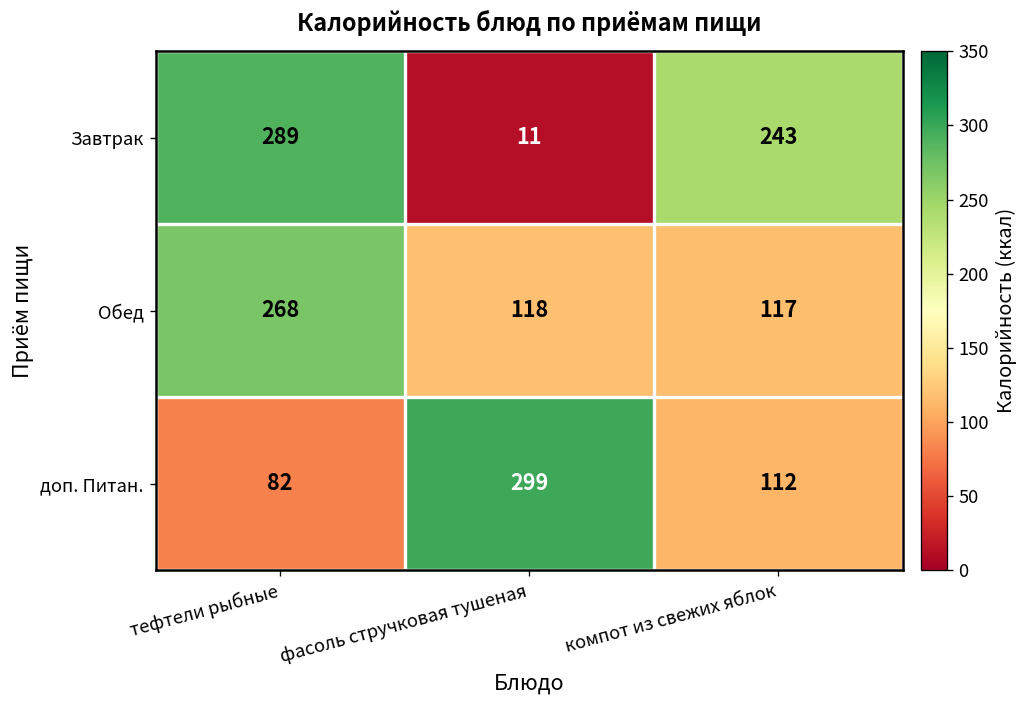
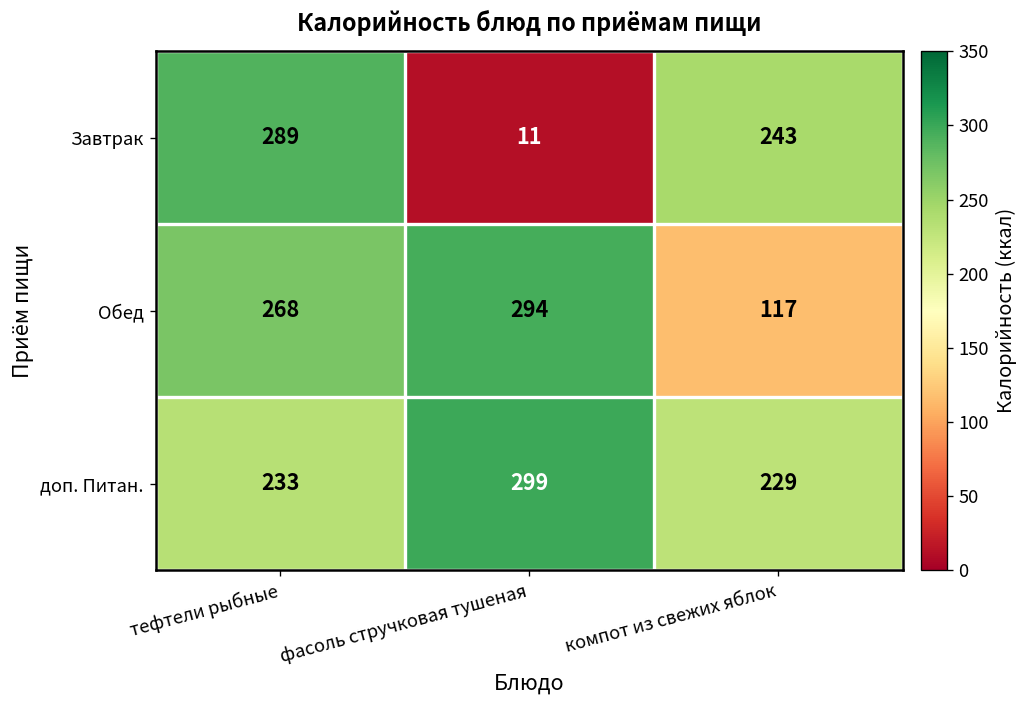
Обед, фасоль стручковая тушеная: 118 -> 294
доп. Питан., тефтели рыбные: 82 -> 233
доп. Питан., компот из свежих яблок: 112 -> 229
